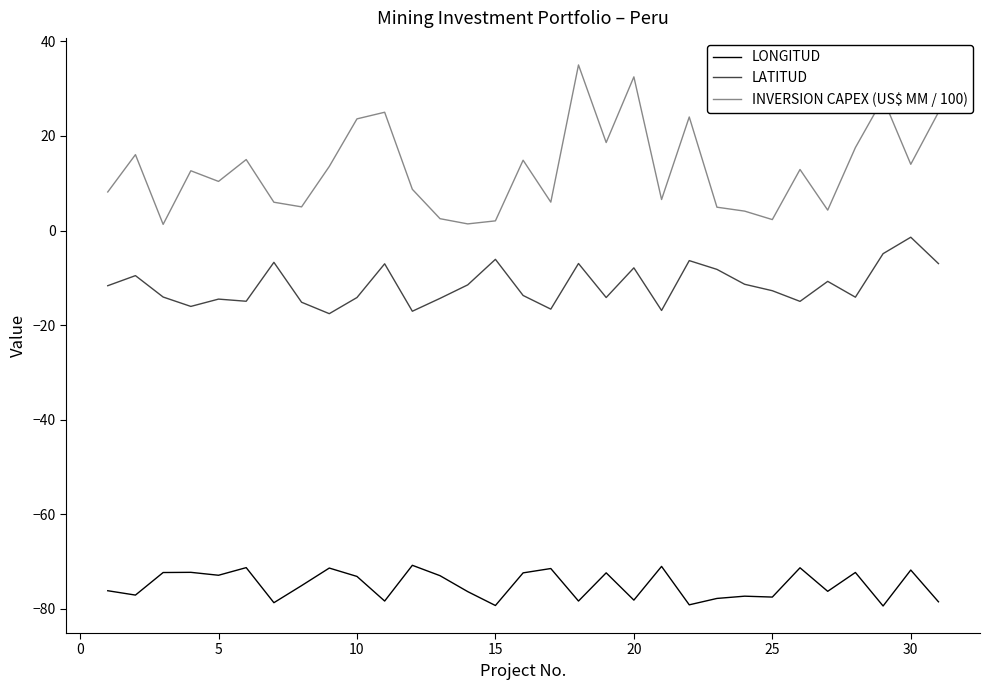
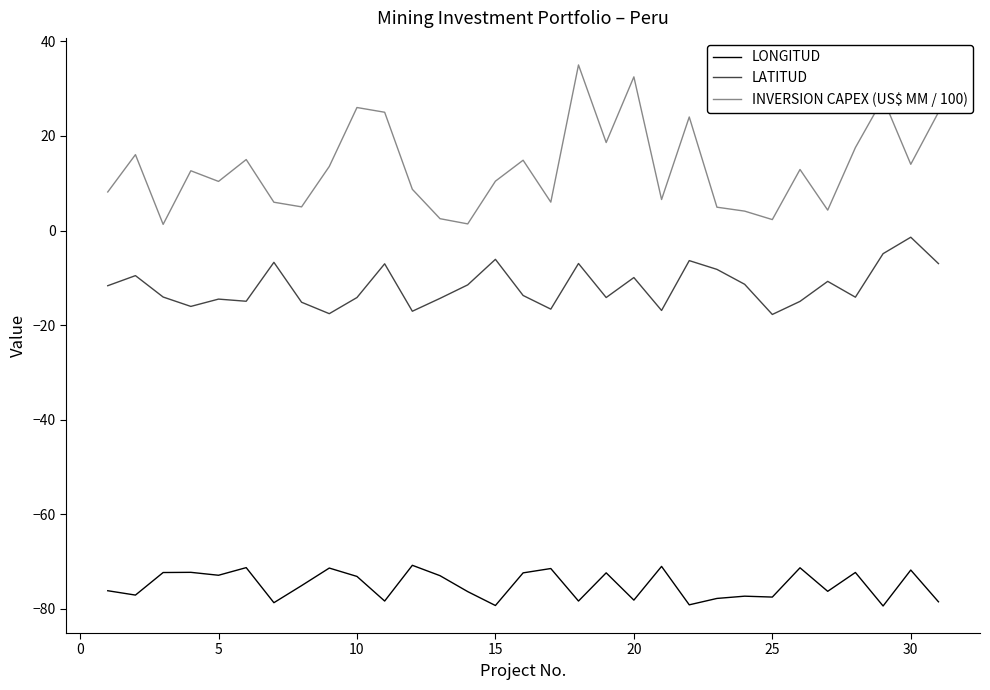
INVERSION CAPEX (US$ MM / 100), 10: 24 -> 26
INVERSION CAPEX (US$ MM / 100), 15: 2 -> 10
LATITUD, 20: -8 -> -10
LATITUD, 25: -13 -> -18
